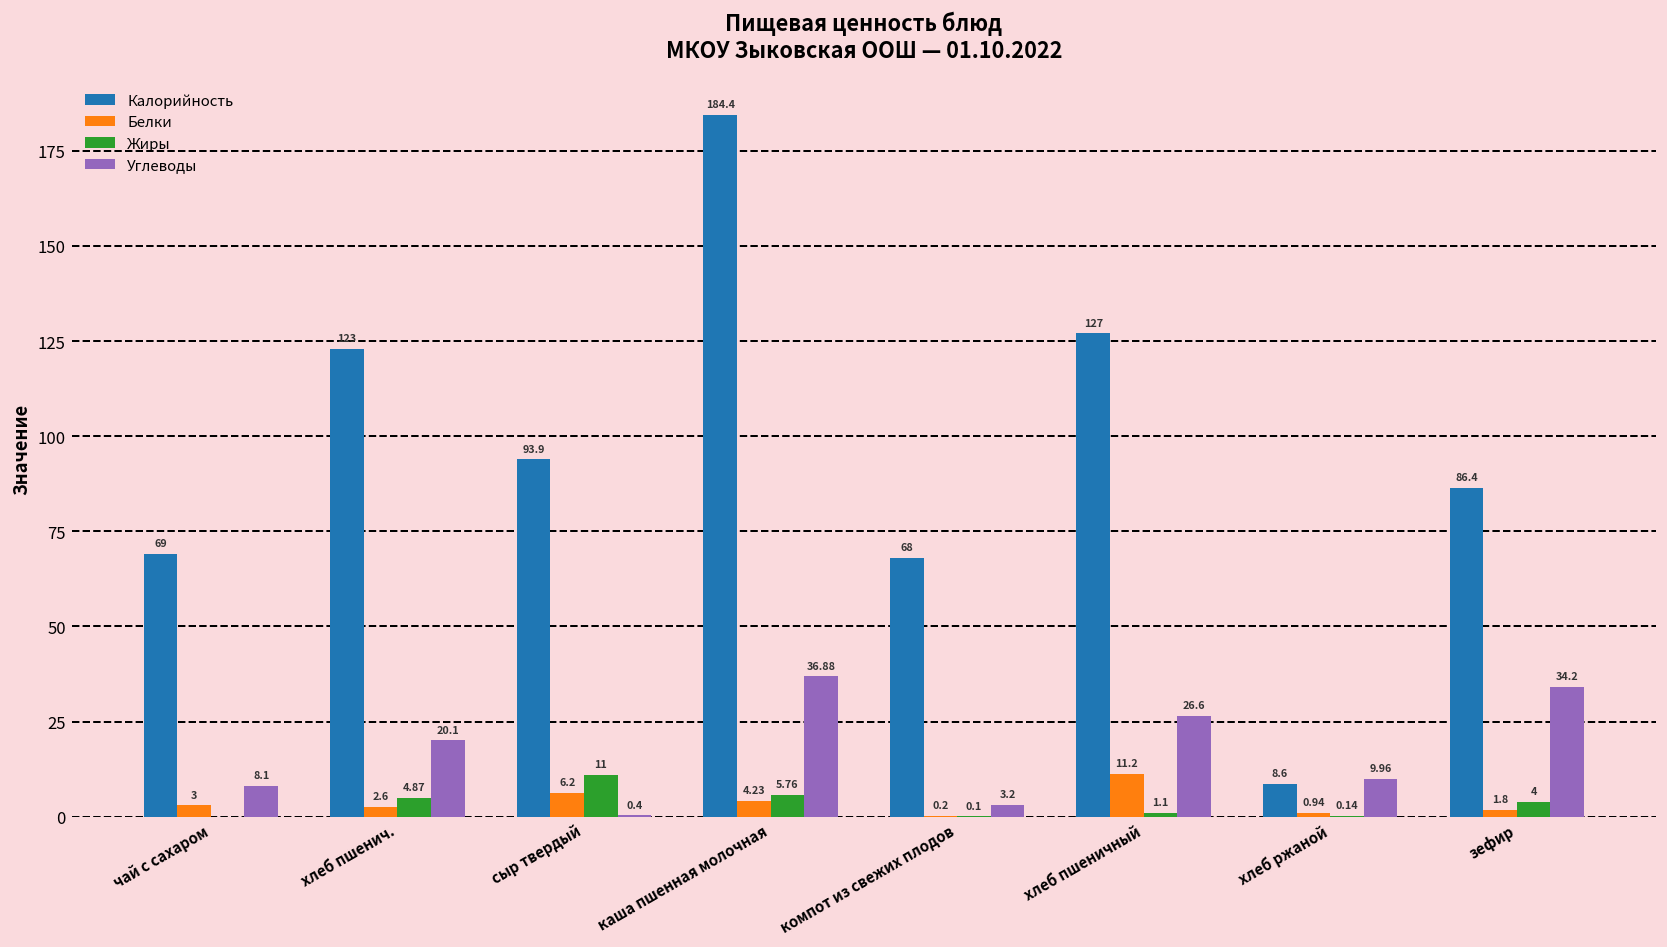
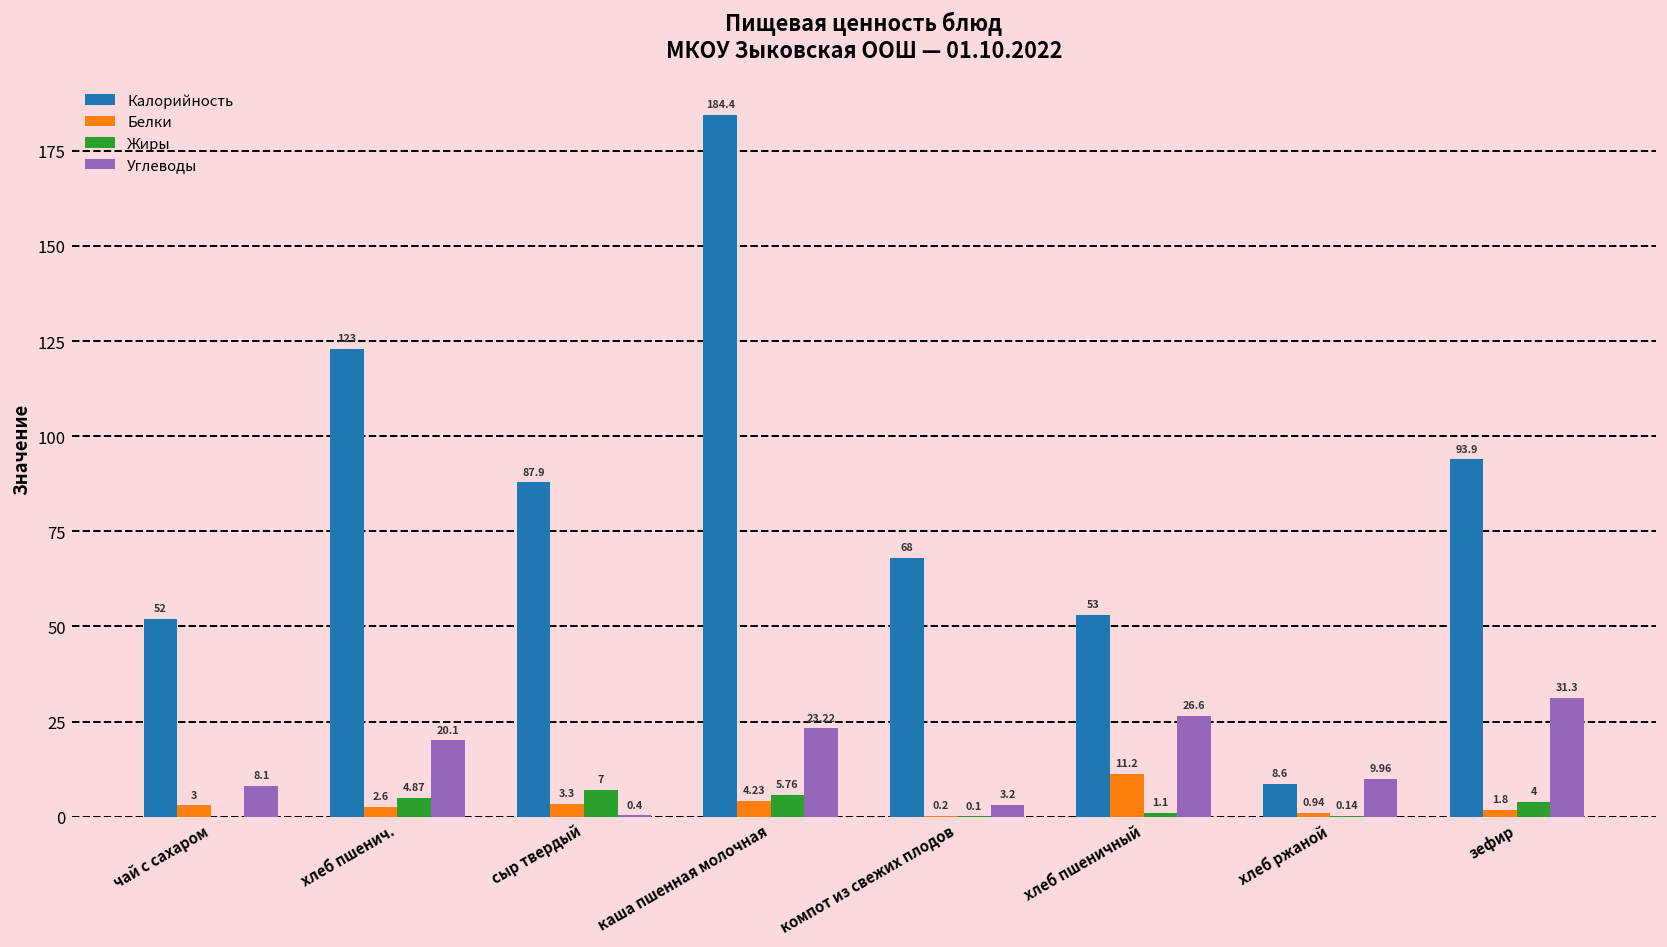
Калорийность, чай с сахаром: 69 -> 52
Калорийность, сыр твердый: 93.9 -> 87.9
Белки, сыр твердый: 6.2 -> 3.3
Жиры, сыр твердый: 11 -> 7
Углеводы, каша пшенная молочная: 36.88 -> 23.22
Калорийность, хлеб пшеничный: 127 -> 53
Калорийность, зефир: 86.4 -> 93.9
Углеводы, зефир: 34.2 -> 31.3
